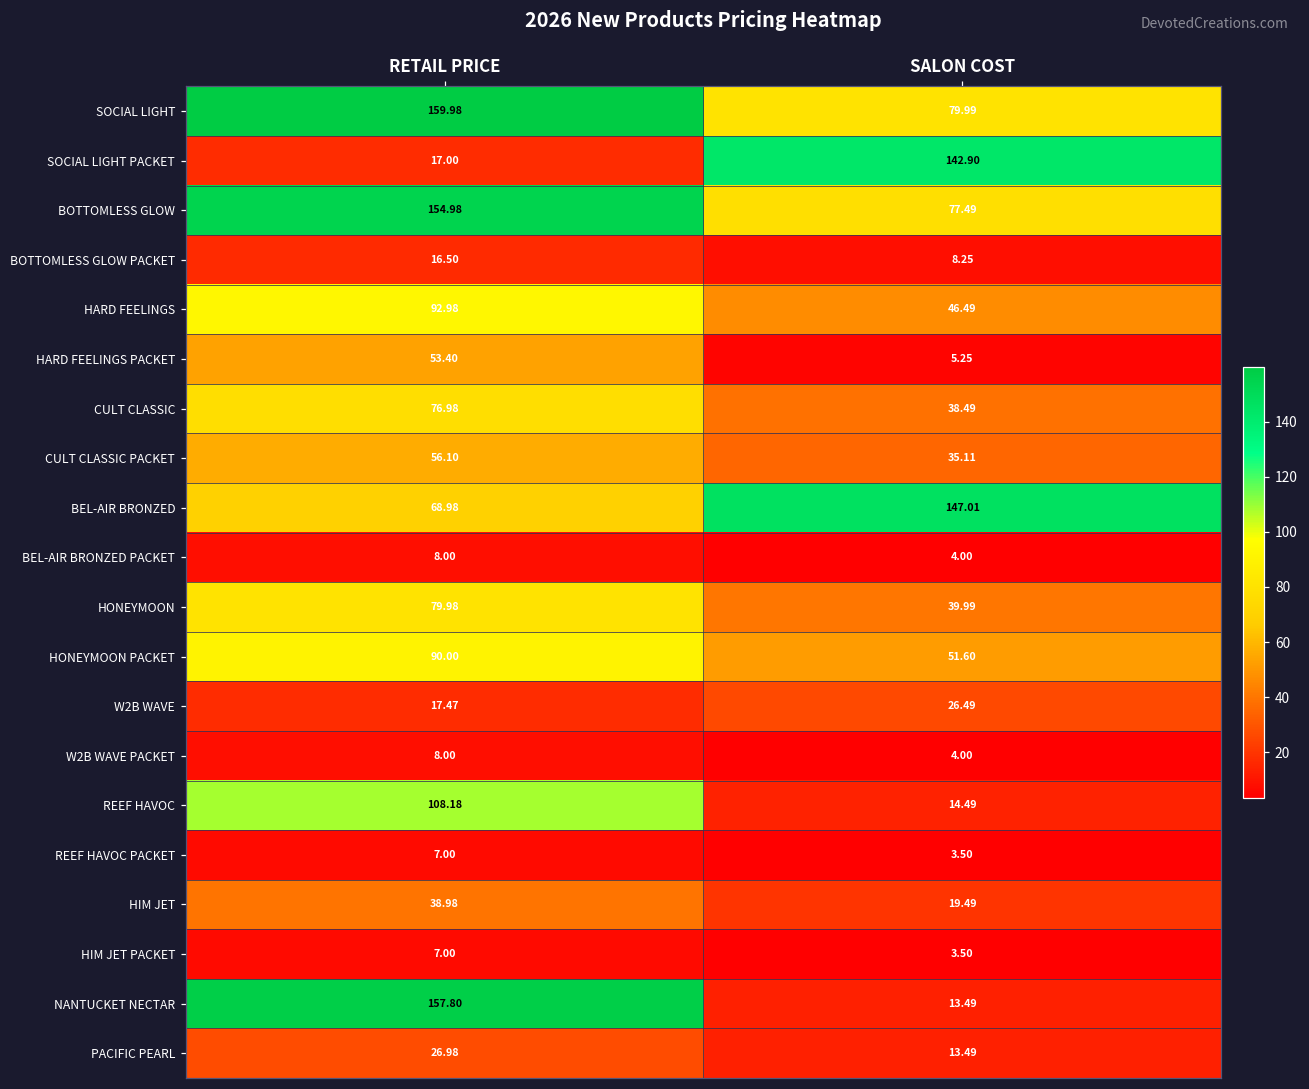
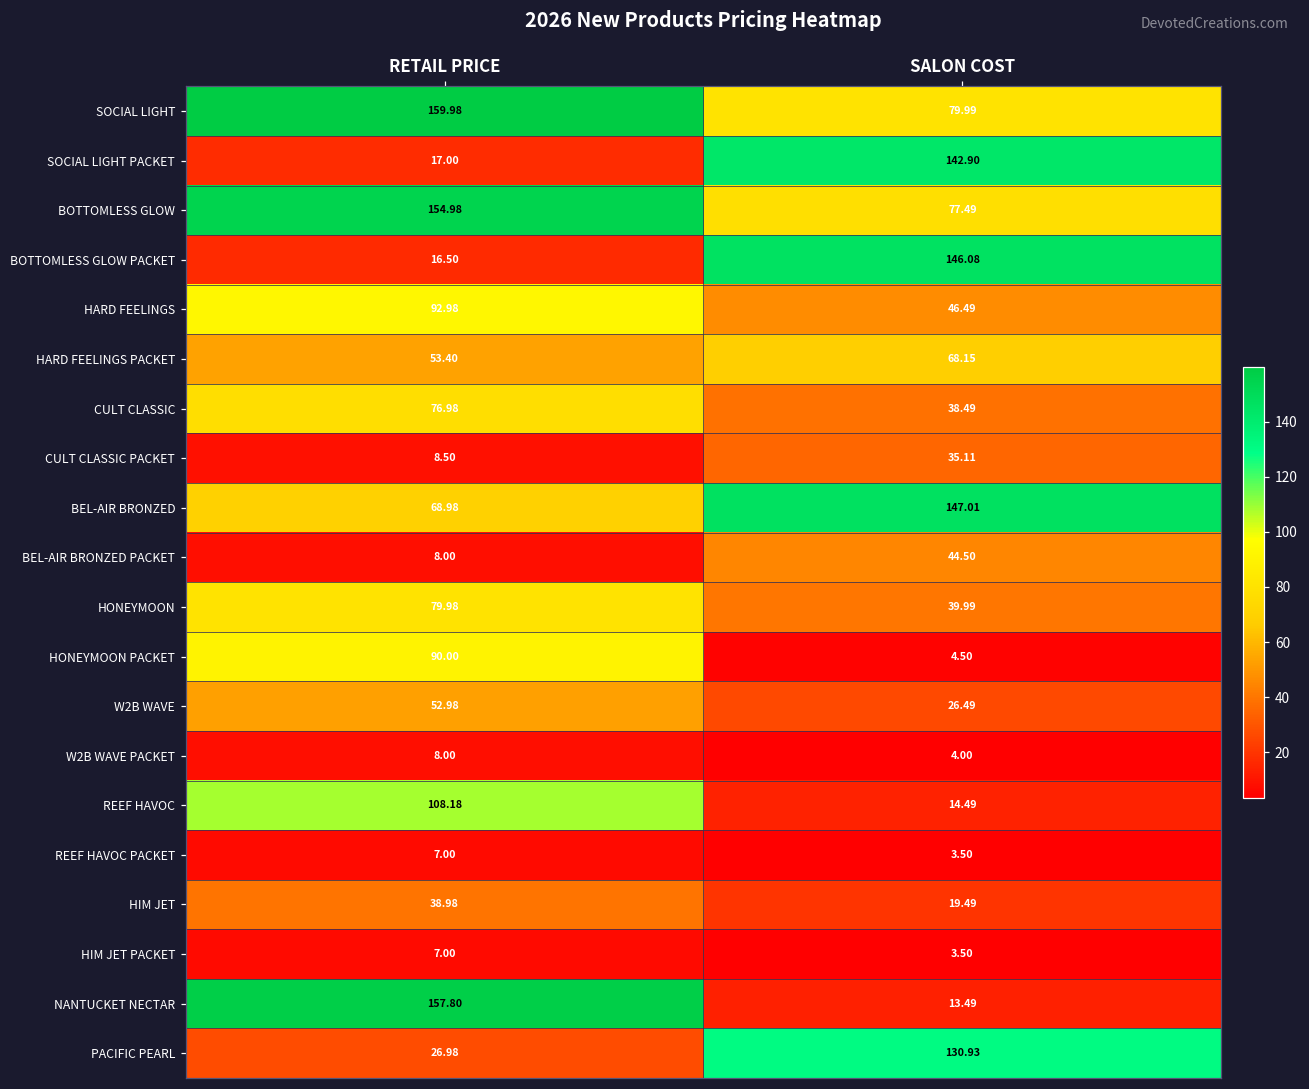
BOTTOMLESS GLOW PACKET, SALON COST: 8.25 -> 146.08
HARD FEELINGS PACKET, SALON COST: 5.25 -> 68.15
CULT CLASSIC PACKET, RETAIL PRICE: 56.10 -> 8.50
BEL-AIR BRONZED PACKET, SALON COST: 4.00 -> 44.50
HONEYMOON PACKET, SALON COST: 51.60 -> 4.50
W2B WAVE, RETAIL PRICE: 17.47 -> 52.98
PACIFIC PEARL, SALON COST: 13.49 -> 130.93
